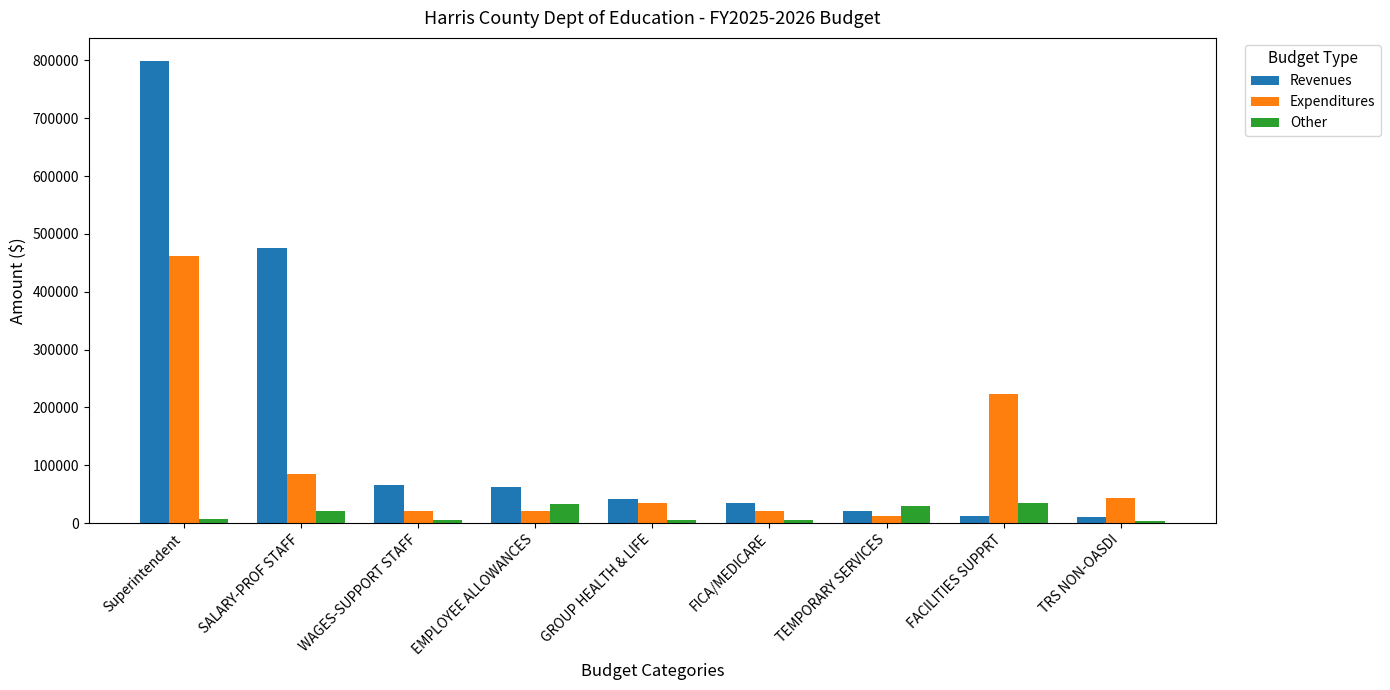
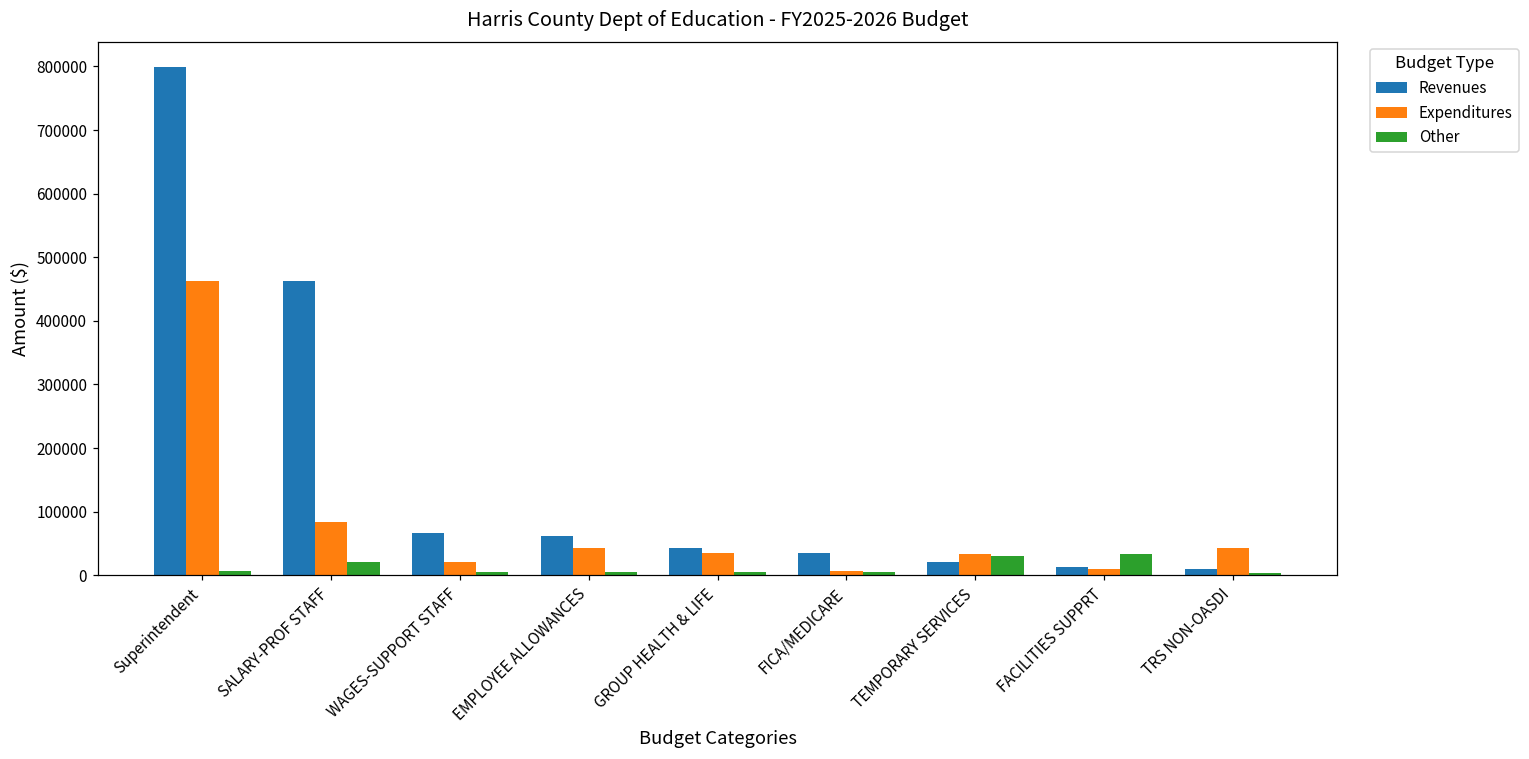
Revenues, SALARY-PROF STAFF: 480000 -> 460000
Expenditures, EMPLOYEE ALLOWANCES: 20000 -> 40000
Other, EMPLOYEE ALLOWANCES: 30000 -> 0
Expenditures, FICA/MEDICARE: 20000 -> 10000
Expenditures, TEMPORARY SERVICES: 10000 -> 30000
Expenditures, FACILITIES SUPPRT: 220000 -> 10000
